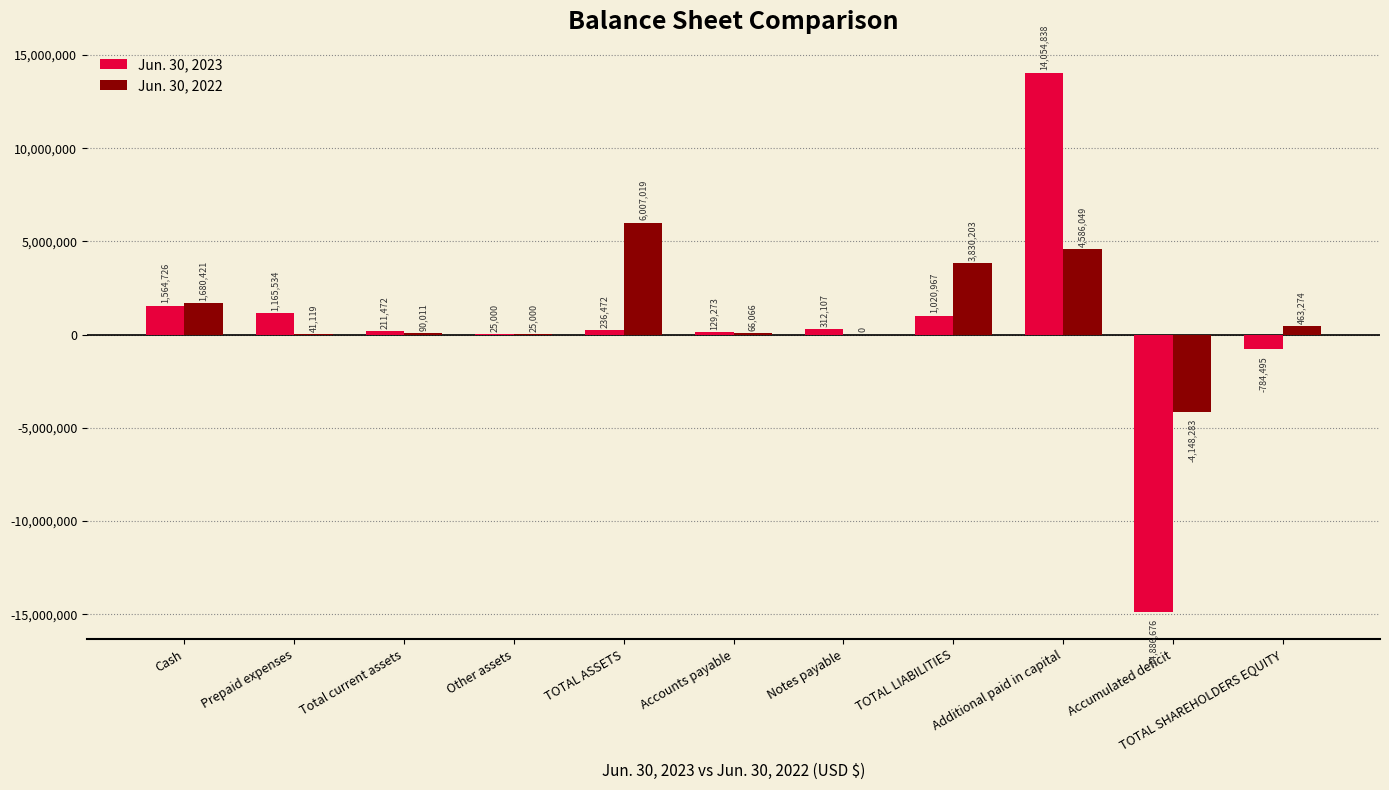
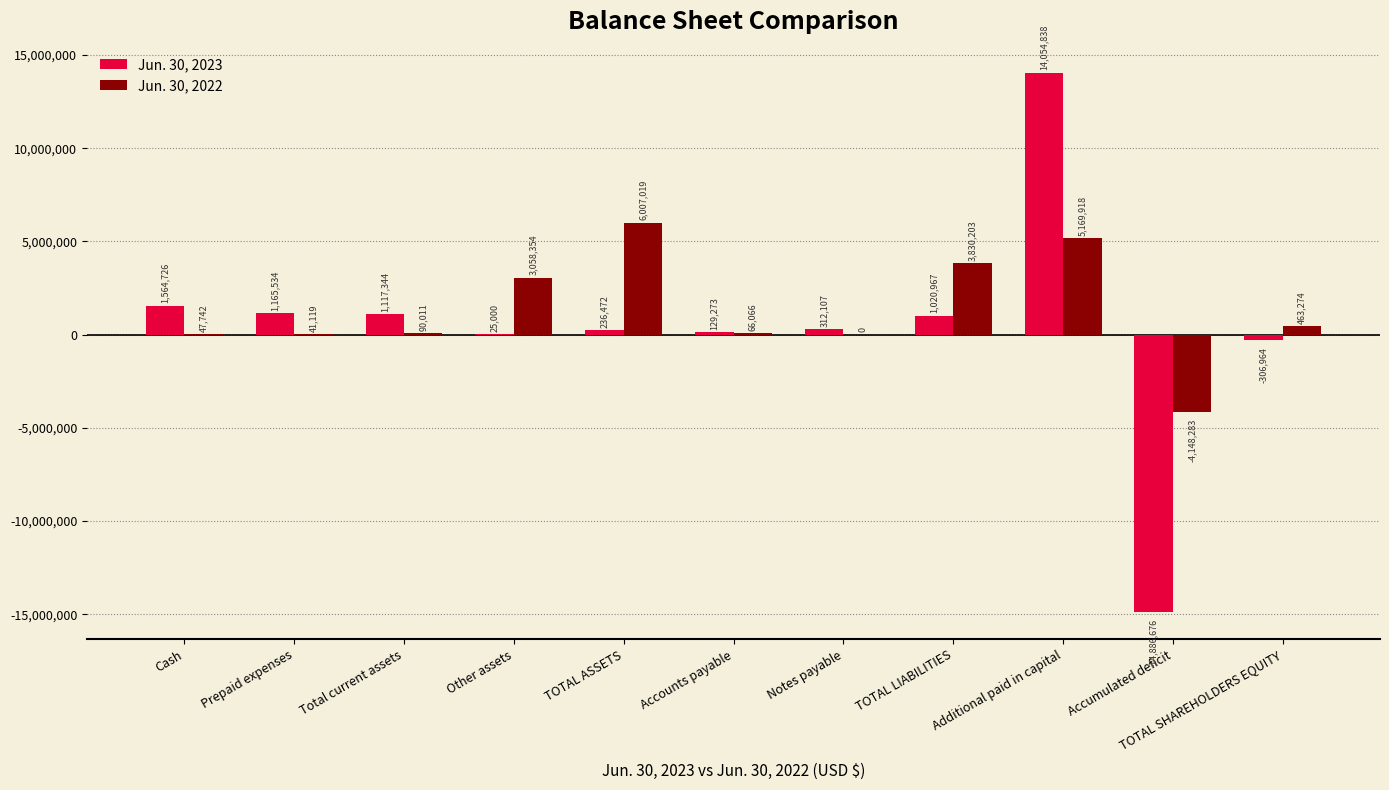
Jun. 30, 2022, Cash: 1,680,421 -> 47,742
Jun. 30, 2023, Total current assets: 211,472 -> 1,117,344
Jun. 30, 2022, Other assets: 25,000 -> 3,058,354
Jun. 30, 2022, Additional paid in capital: 4,586,049 -> 5,169,918
Jun. 30, 2023, TOTAL SHAREHOLDERS EQUITY: -784,495 -> -306,964
